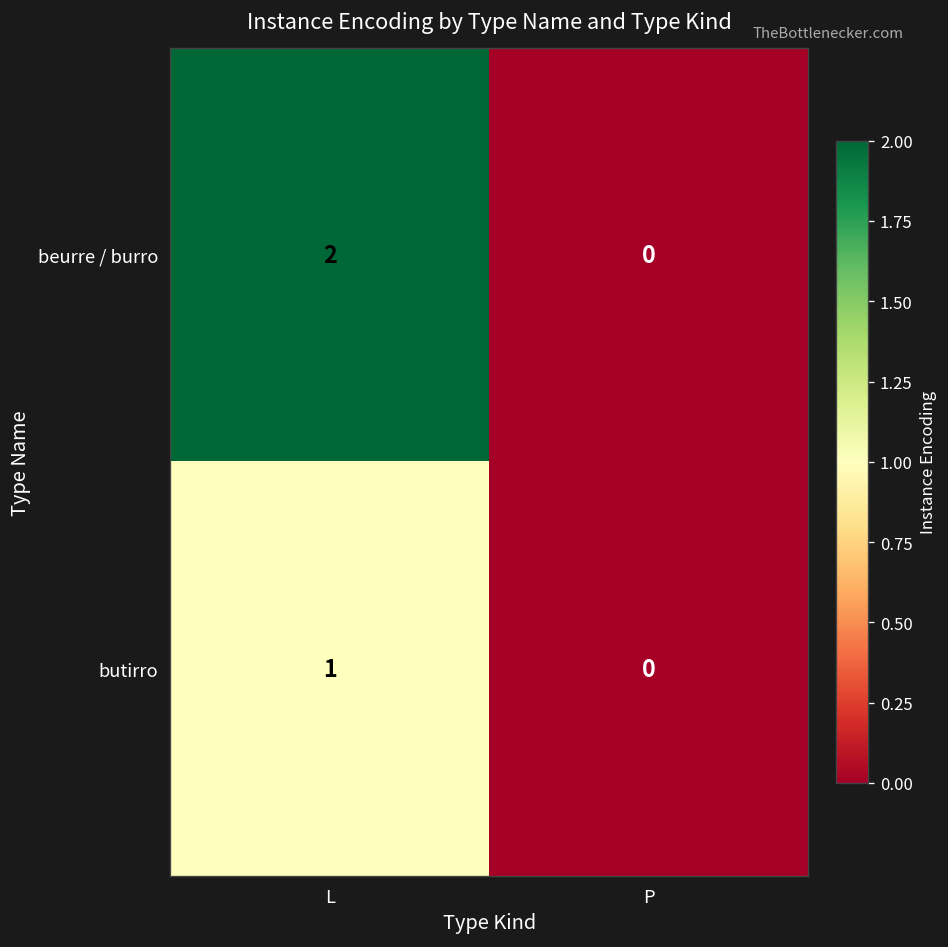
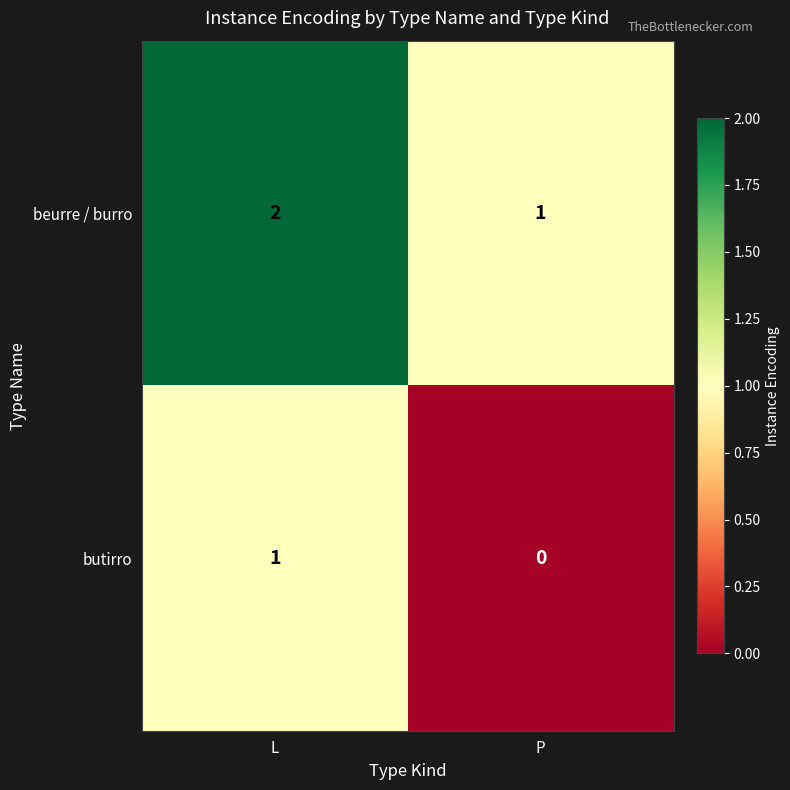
beurre / burro, P: 0 -> 1
